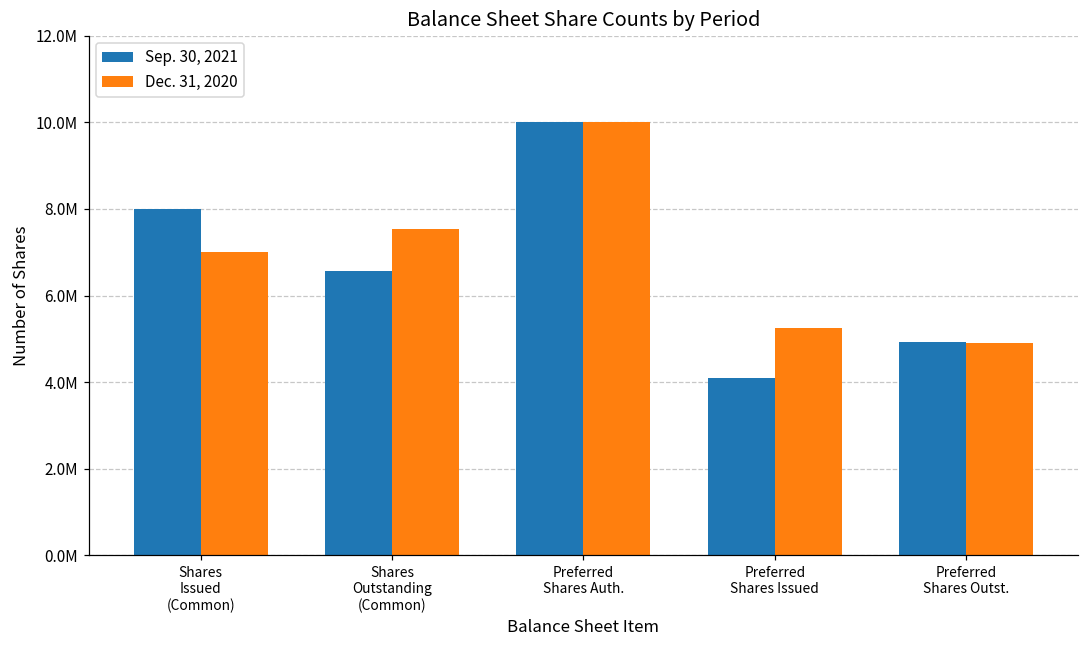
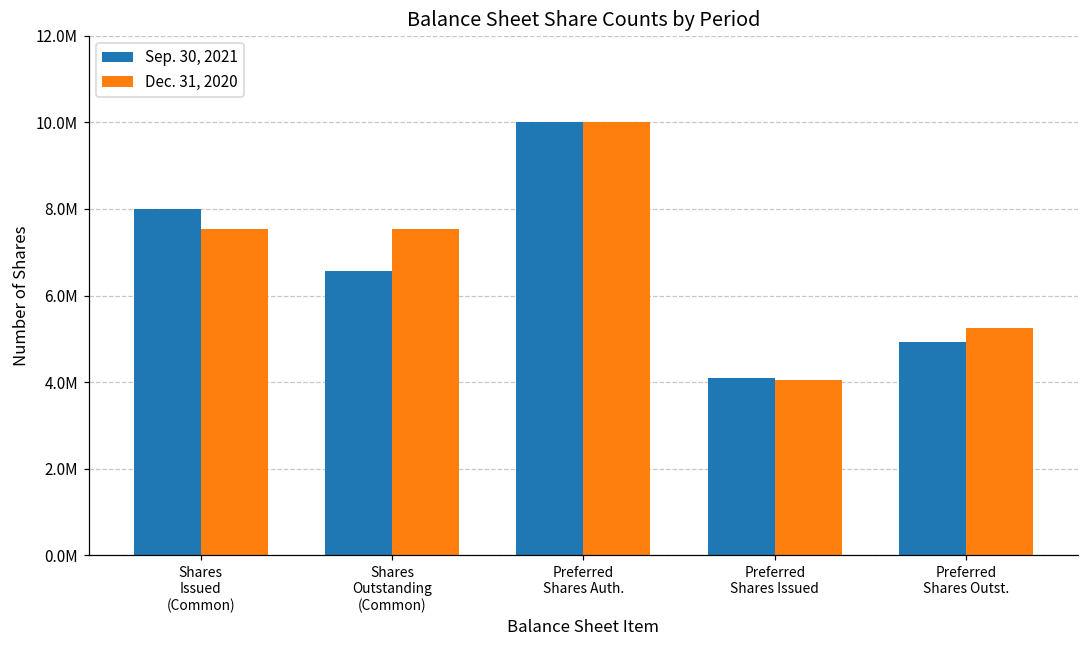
Dec. 31, 2020, Shares Issued (Common): 7000000 -> 7500000
Dec. 31, 2020, Preferred Shares Issued: 5300000 -> 4000000
Dec. 31, 2020, Preferred Shares Outst.: 4900000 -> 5300000
